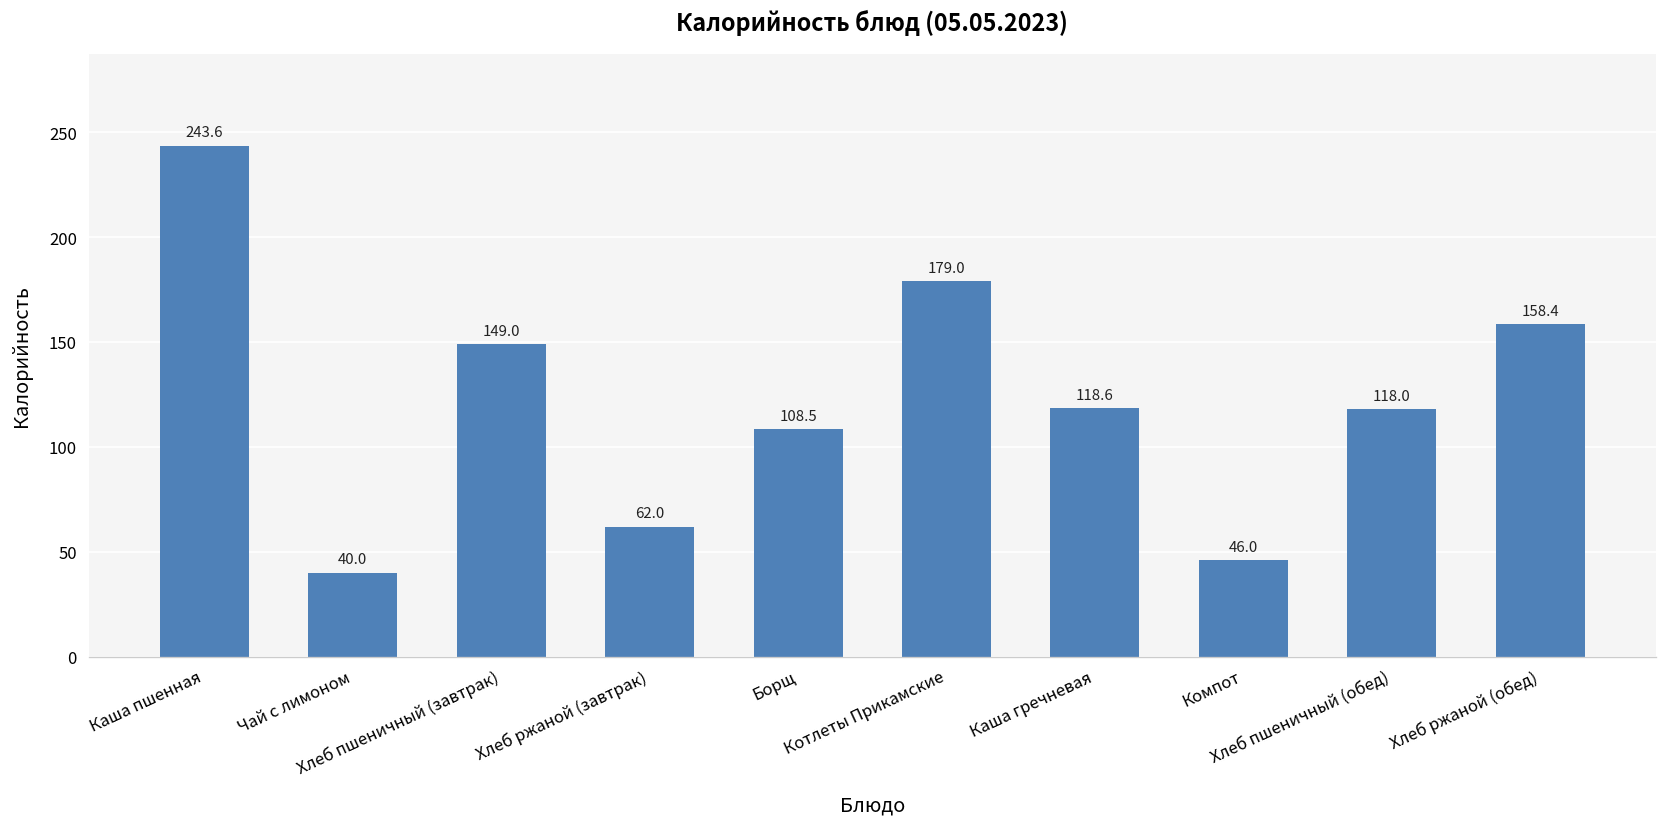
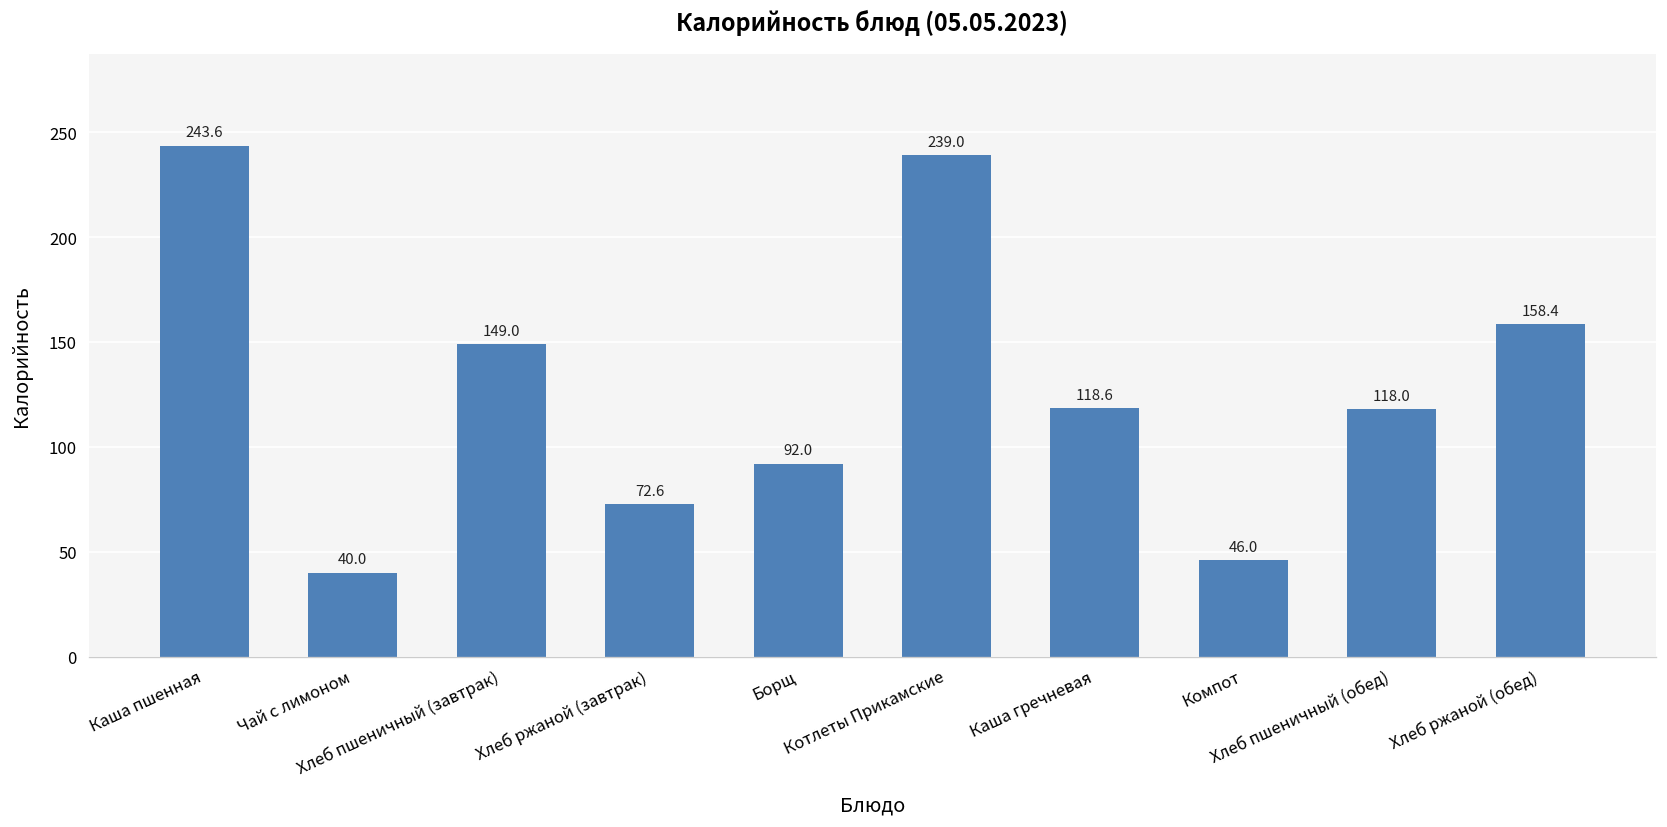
Хлеб ржаной (завтрак): 62.0 -> 72.6
Борщ: 108.5 -> 92.0
Котлеты Прикамские: 179.0 -> 239.0
